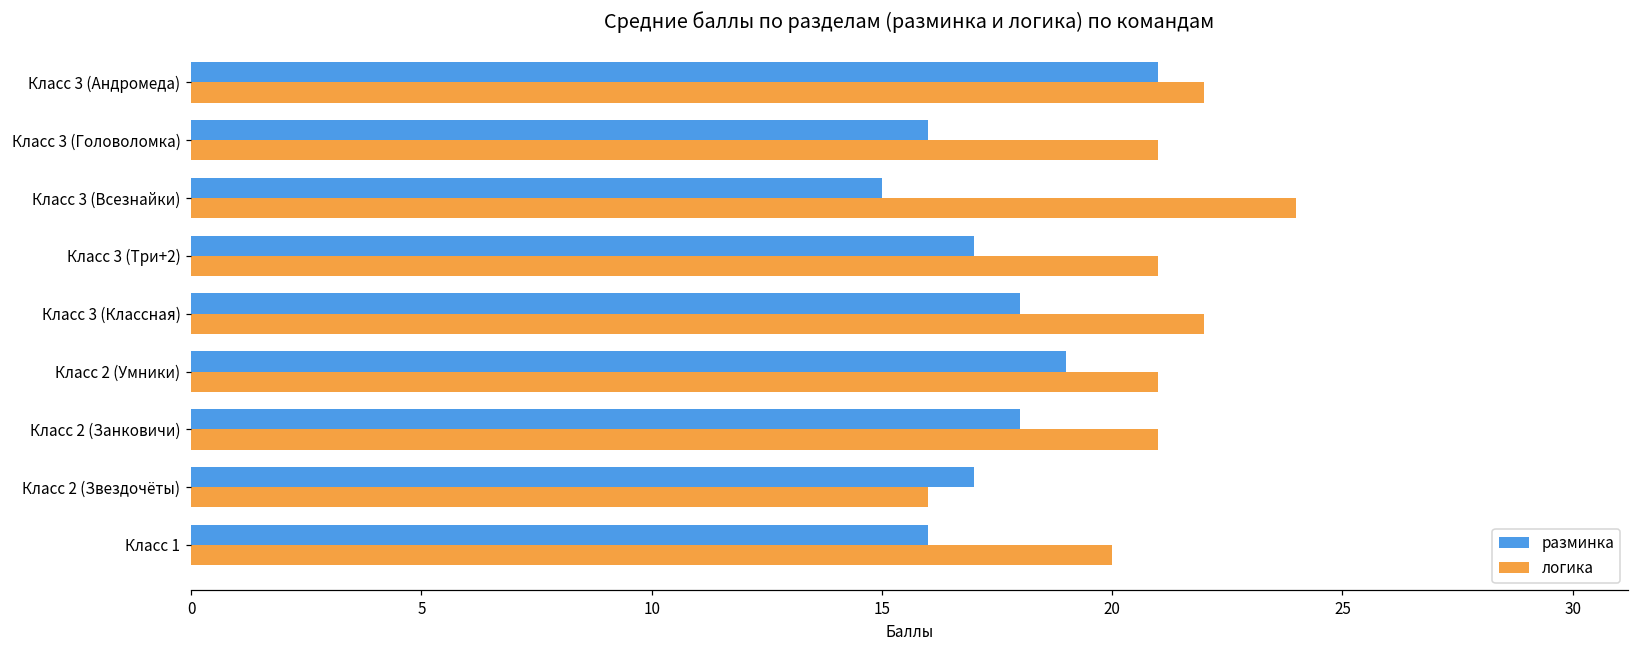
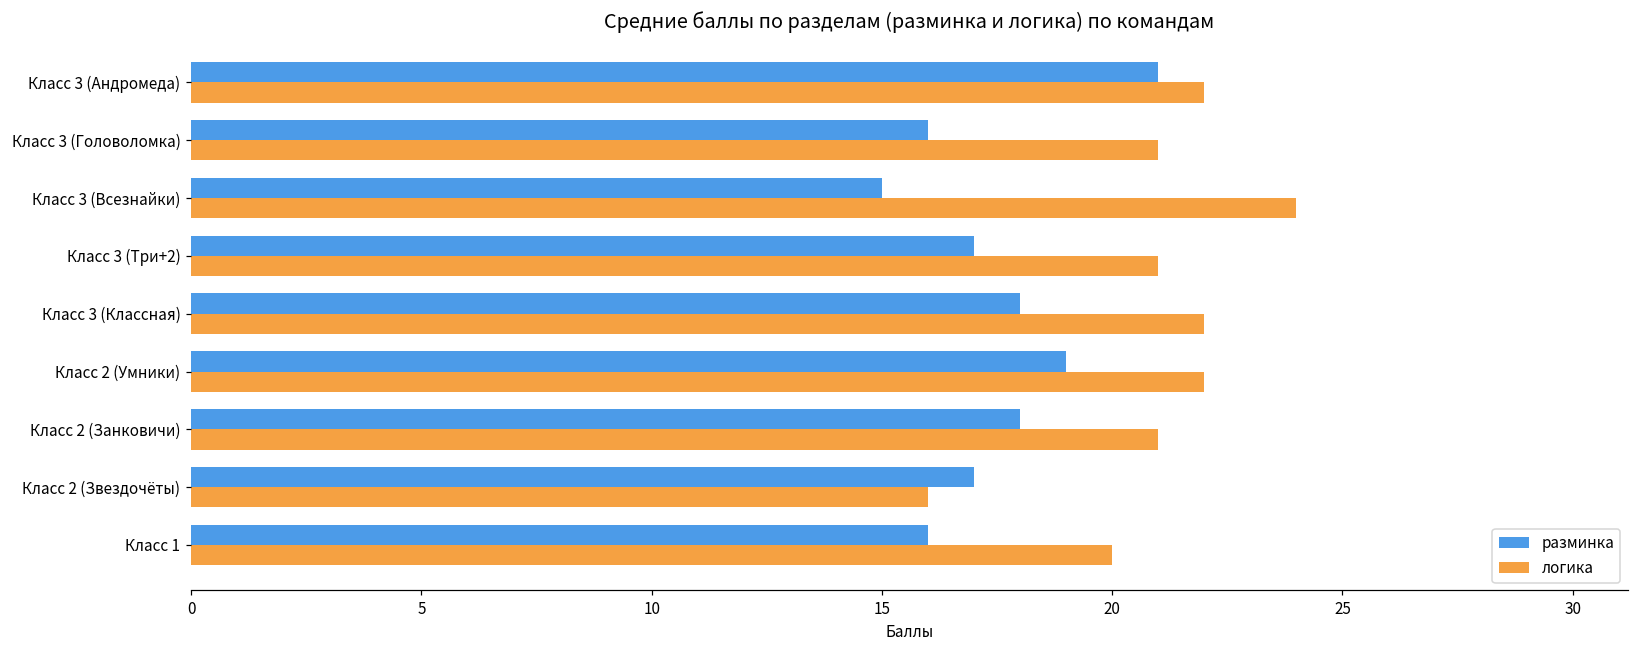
логика, Класс 2 (Умники): 21 -> 22
